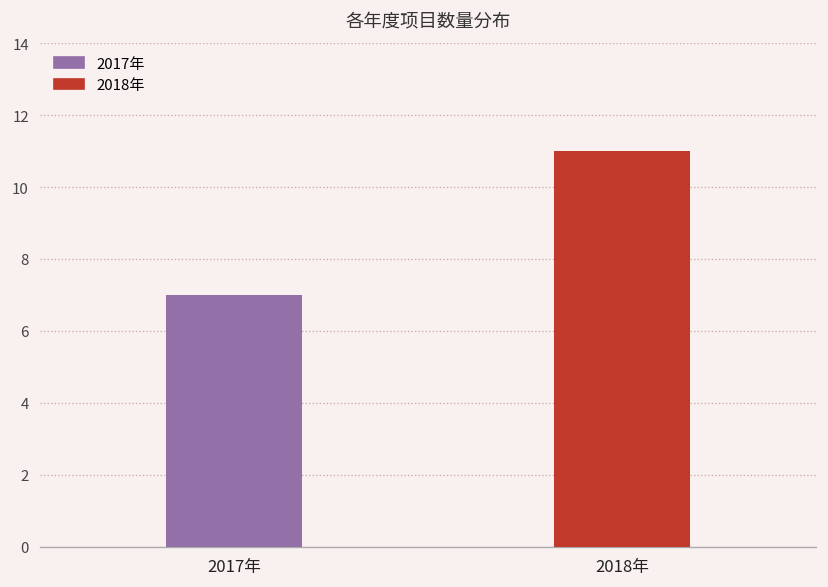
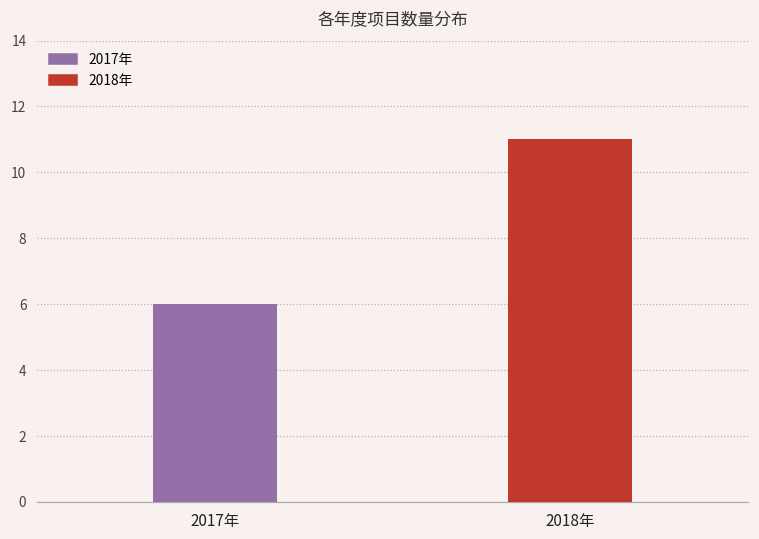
2017年: 7 -> 6
